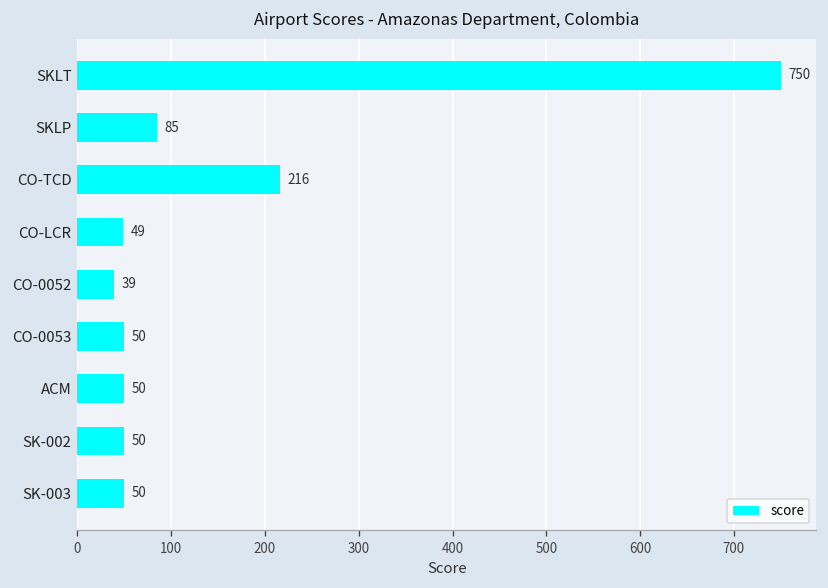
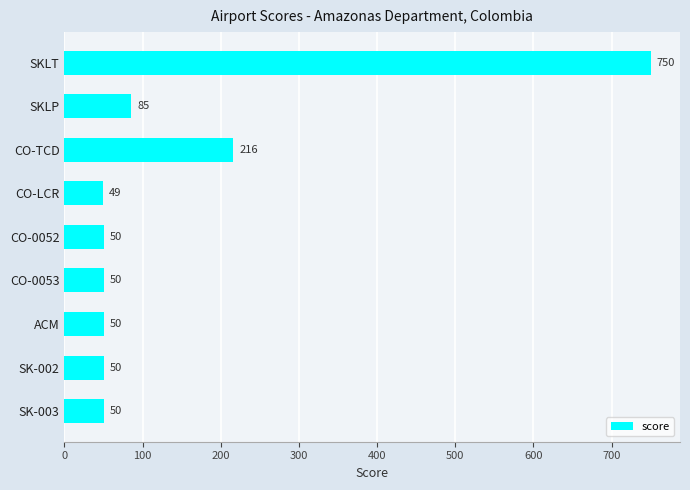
CO-0052: 39 -> 50
